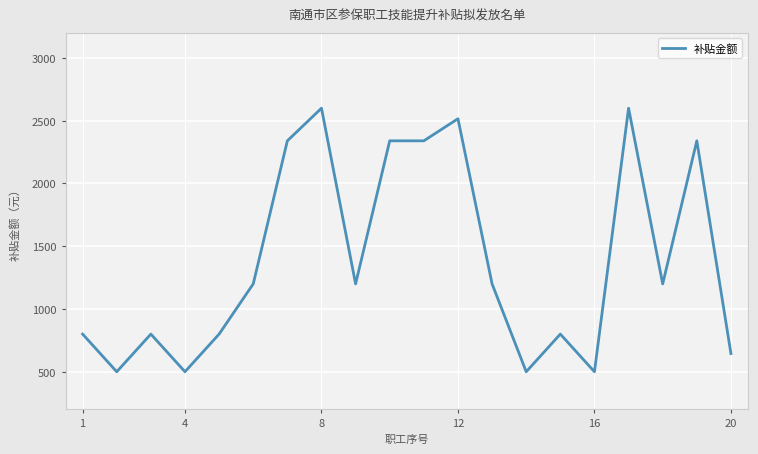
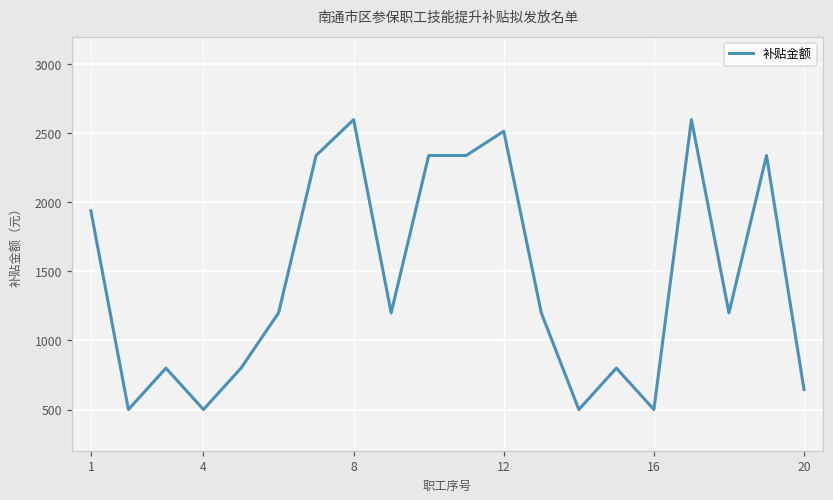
1: 800 -> 1940
